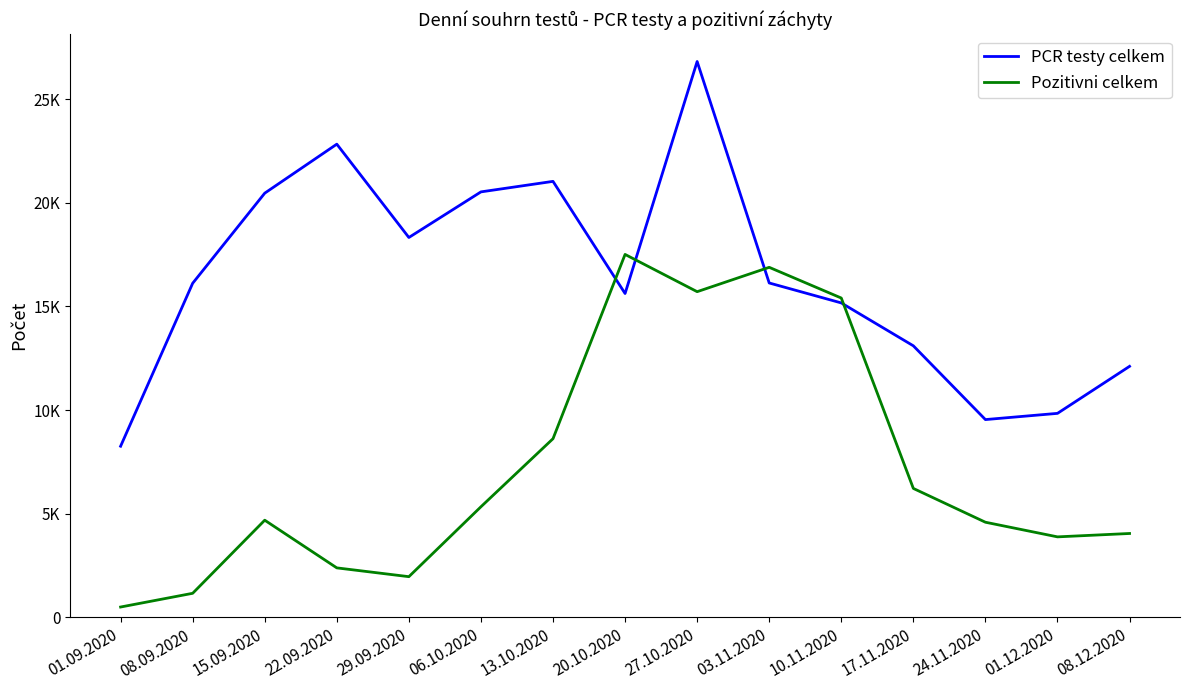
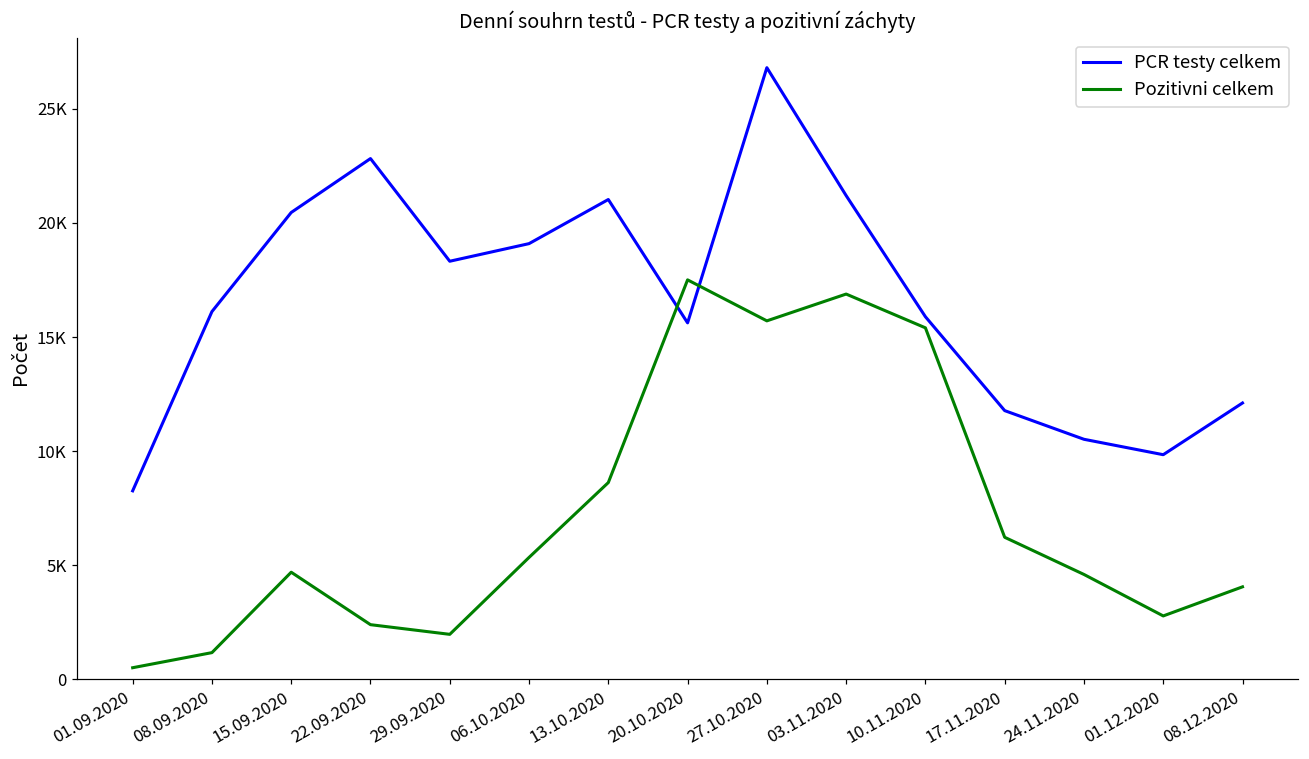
PCR testy celkem, 06.10.2020: 20500 -> 19100
PCR testy celkem, 03.11.2020: 16100 -> 21200
PCR testy celkem, 10.11.2020: 15200 -> 15900
PCR testy celkem, 17.11.2020: 13100 -> 11800
PCR testy celkem, 24.11.2020: 9500 -> 10500
Pozitivni celkem, 01.12.2020: 3900 -> 2800
